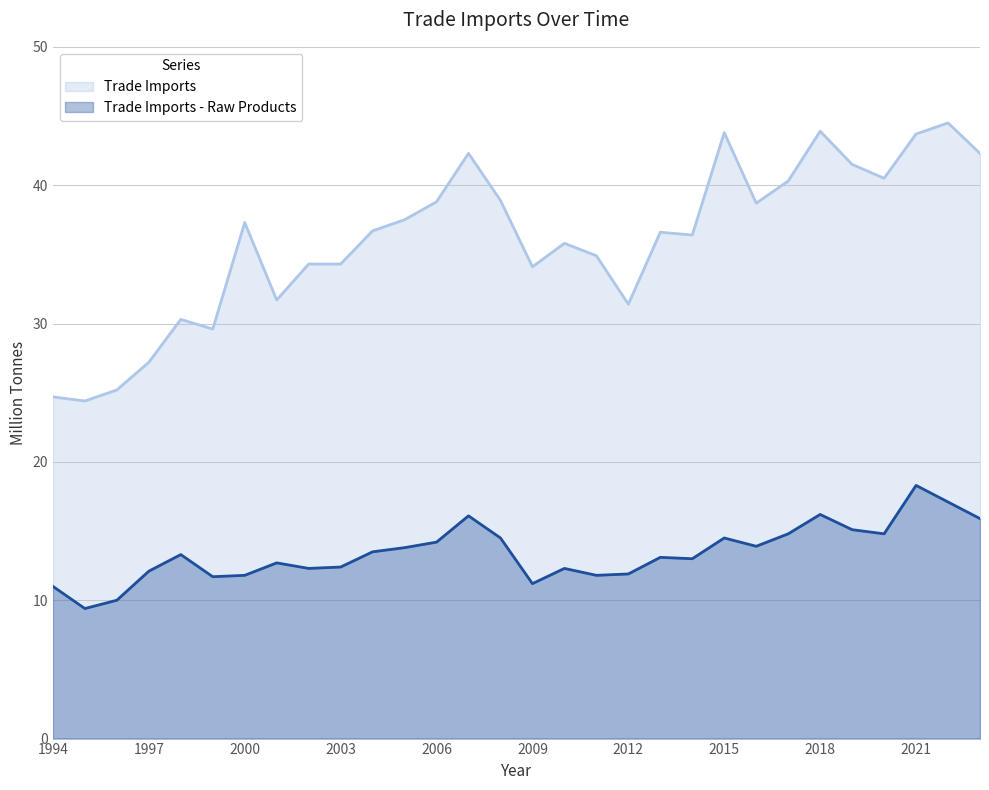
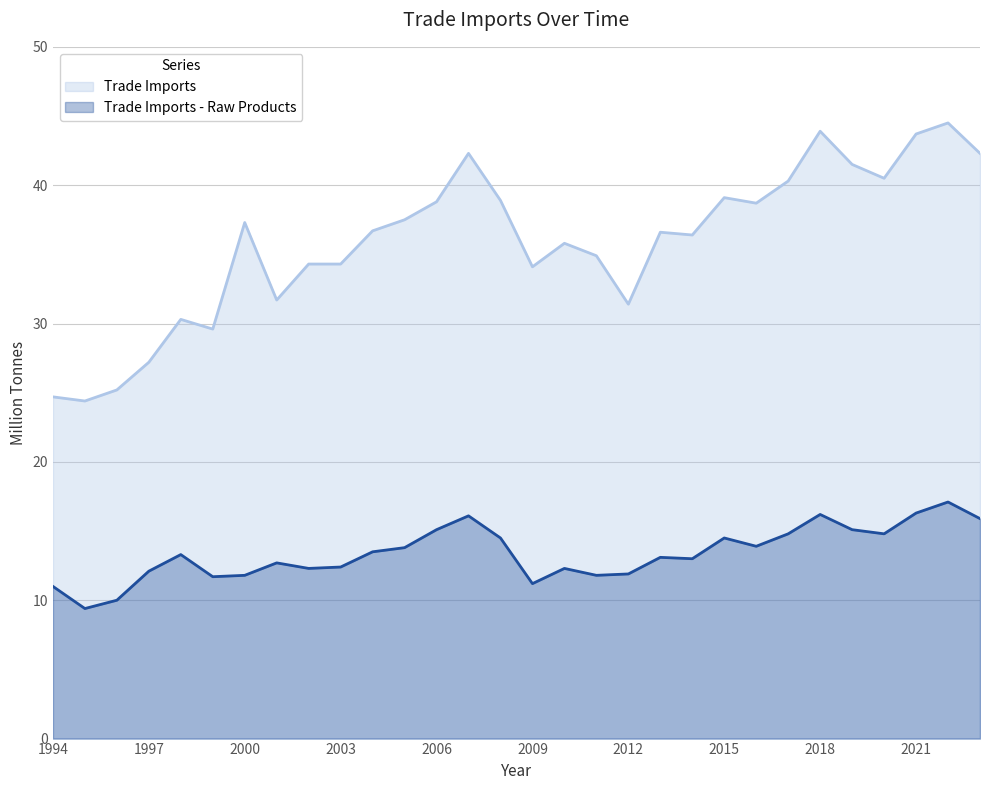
Trade Imports - Raw Products, 2006: 14.2 -> 15.1
Trade Imports, 2015: 43.8 -> 39.1
Trade Imports - Raw Products, 2021: 18.3 -> 16.3
